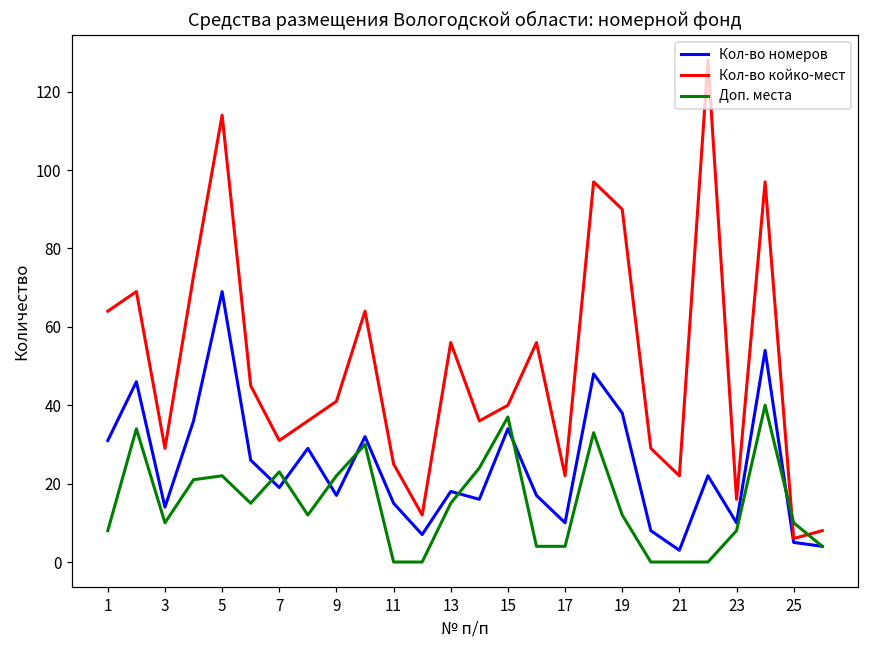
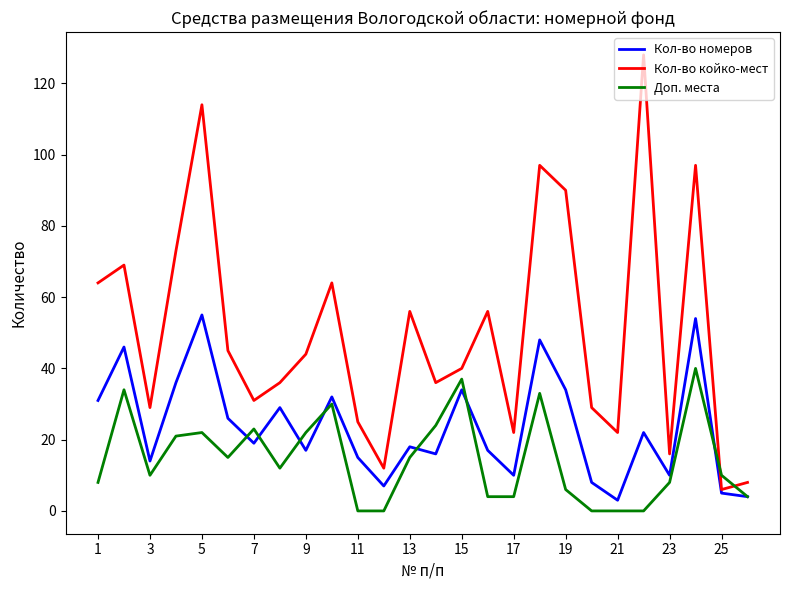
Кол-во номеров, 5: 69 -> 55
Кол-во койко-мест, 9: 41 -> 44
Кол-во номеров, 19: 38 -> 34
Доп. места, 19: 12 -> 6
